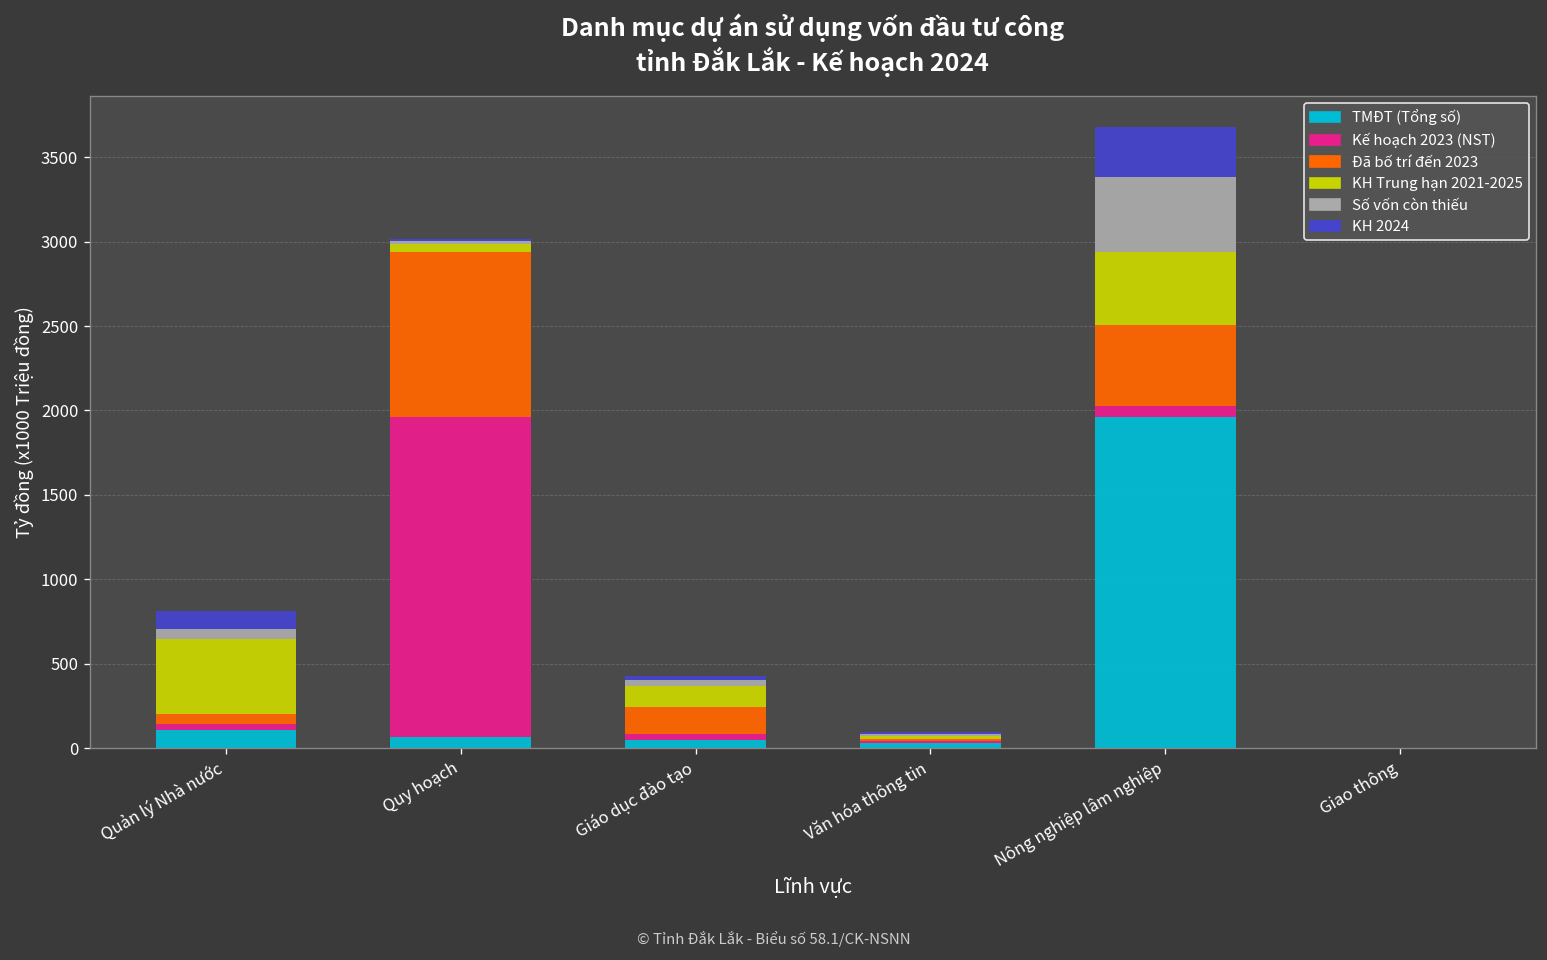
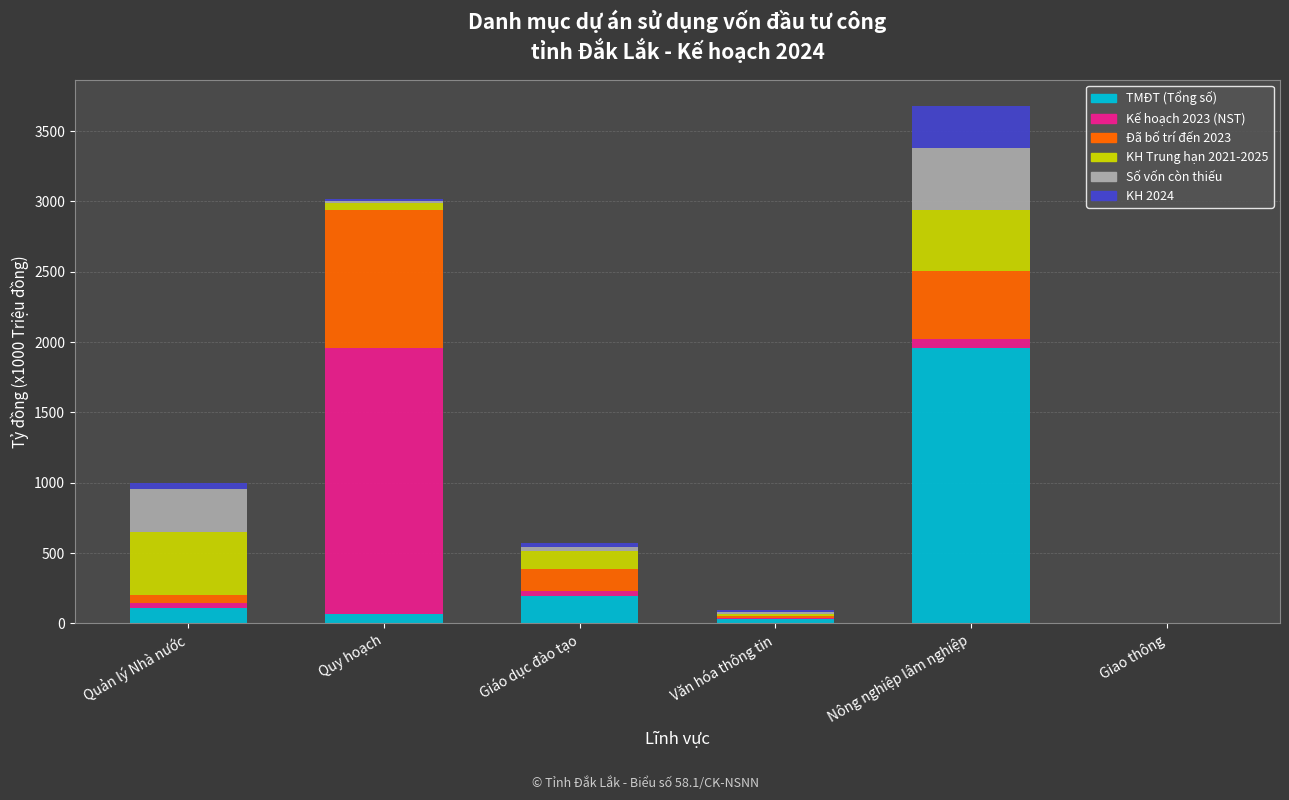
Số vốn còn thiếu, Quản lý Nhà nước: 60 -> 300
KH 2024, Quản lý Nhà nước: 110 -> 50
TMĐT (Tổng số), Giáo dục đào tạo: 50 -> 190
